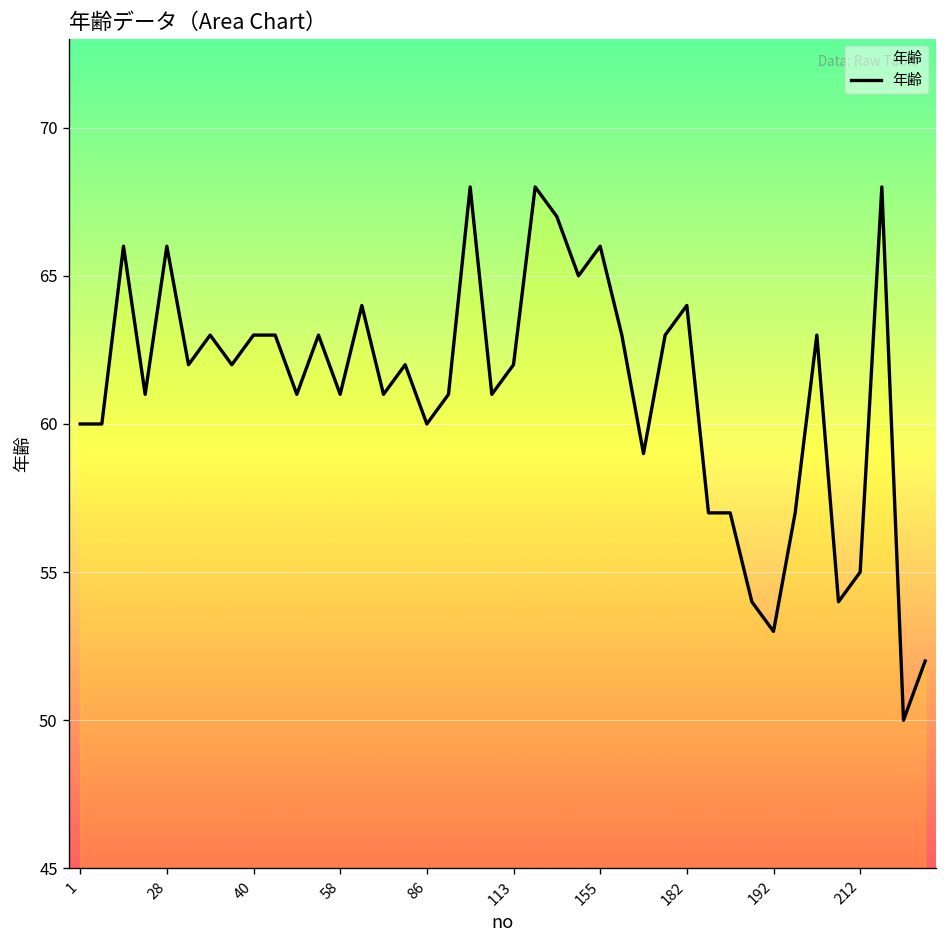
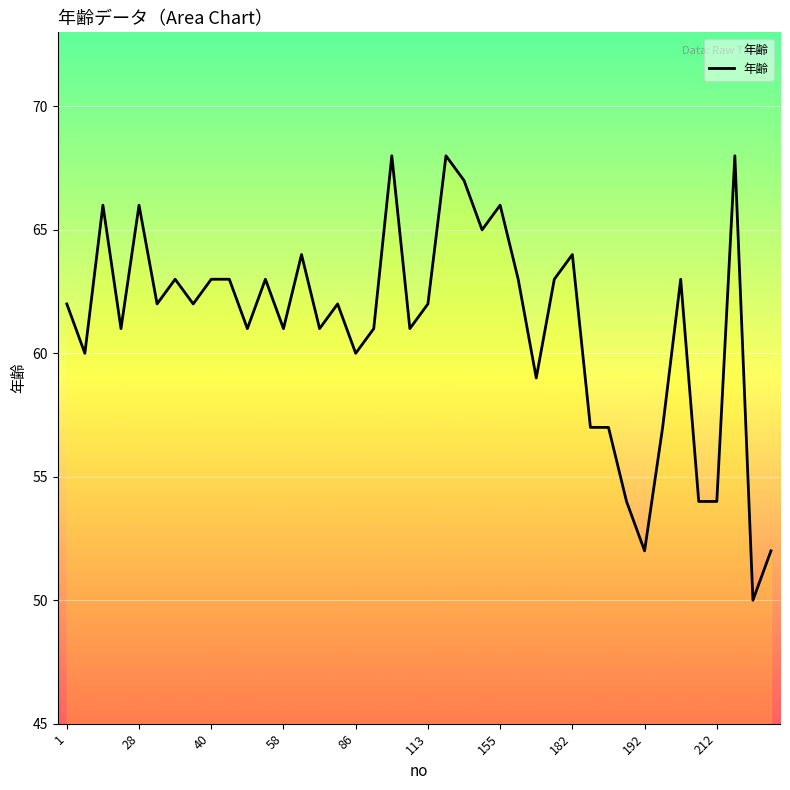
1: 60 -> 62
192: 53 -> 52
212: 55 -> 54
